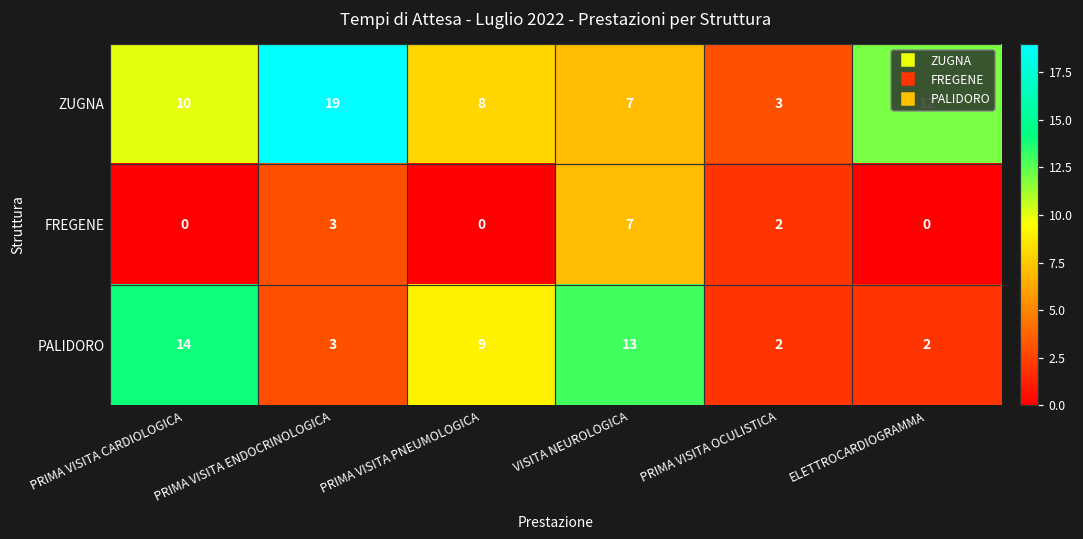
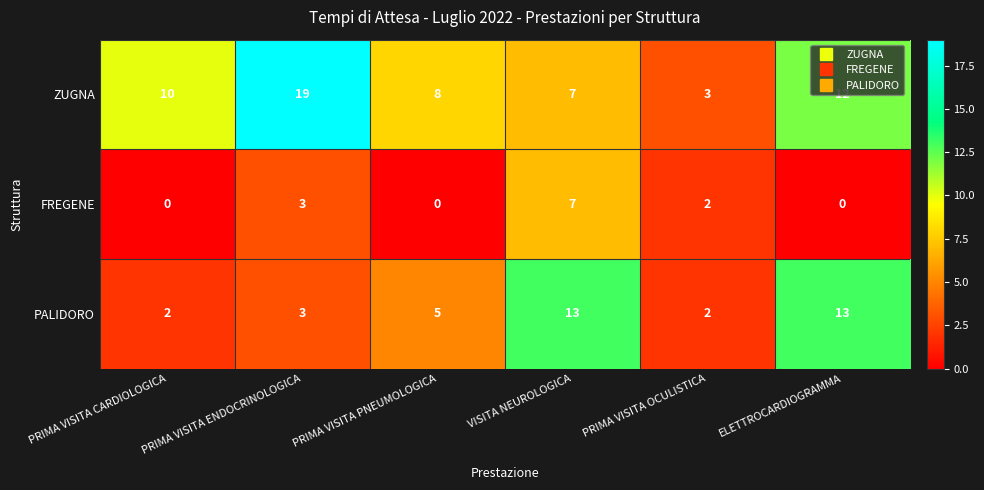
PALIDORO, PRIMA VISITA CARDIOLOGICA: 14 -> 2
PALIDORO, PRIMA VISITA PNEUMOLOGICA: 9 -> 5
PALIDORO, ELETTROCARDIOGRAMMA: 2 -> 13
